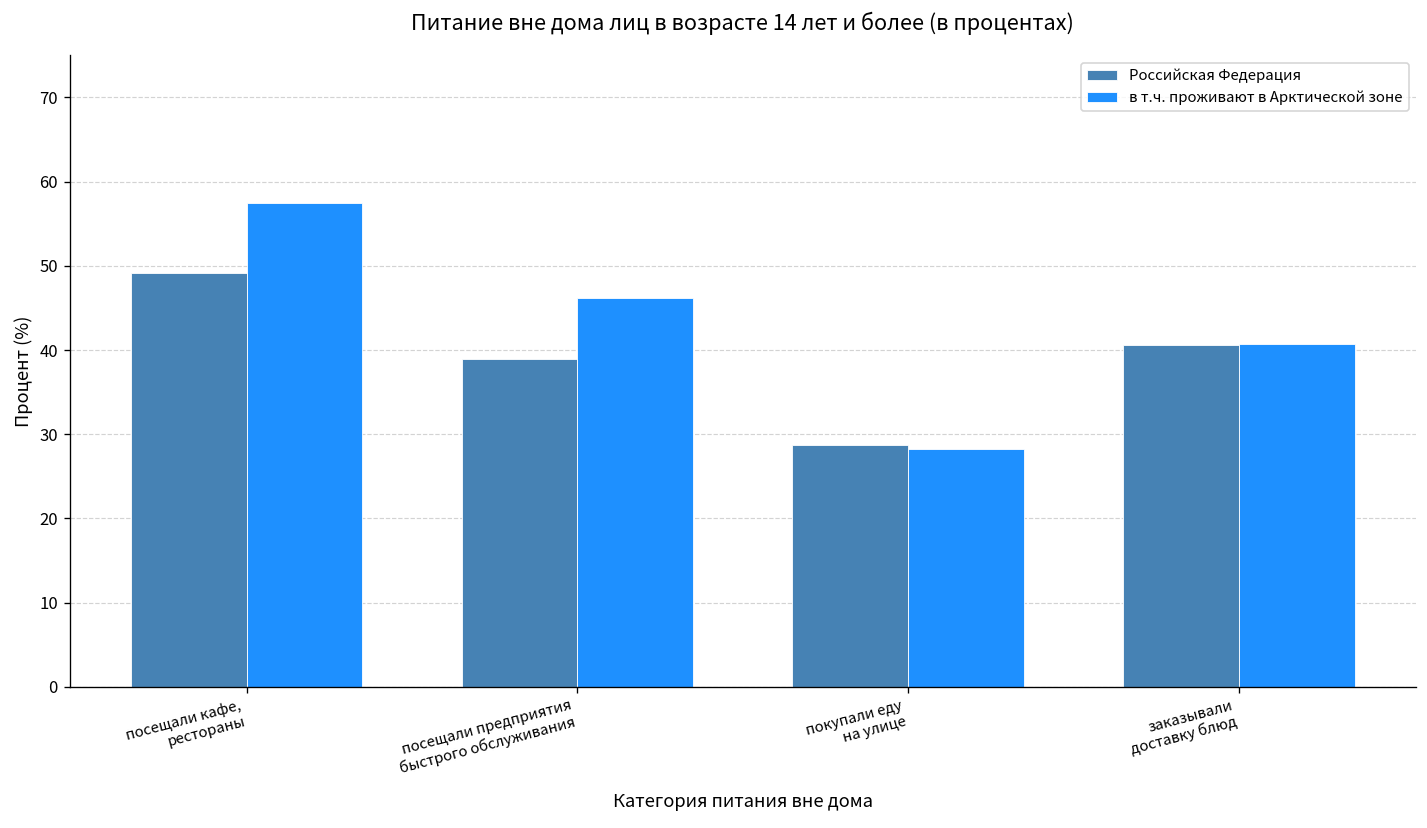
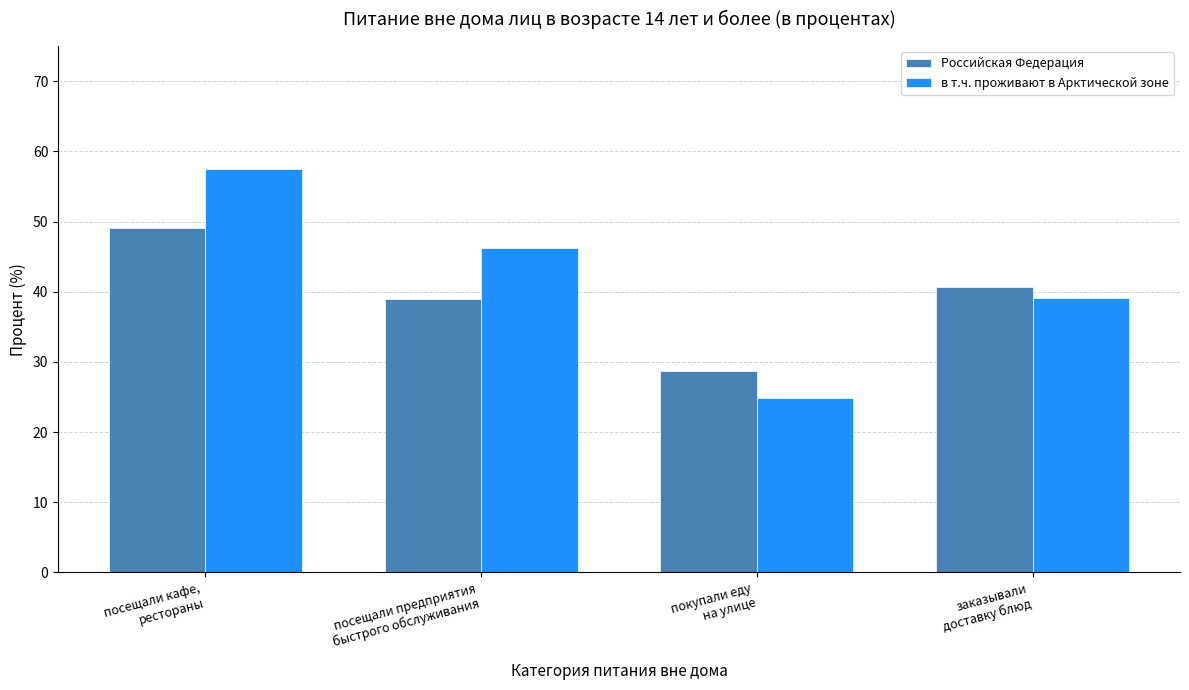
в т.ч. проживают в Арктической зоне, покупали еду на улице: 28 -> 25
в т.ч. проживают в Арктической зоне, заказывали доставку блюд: 41 -> 39
